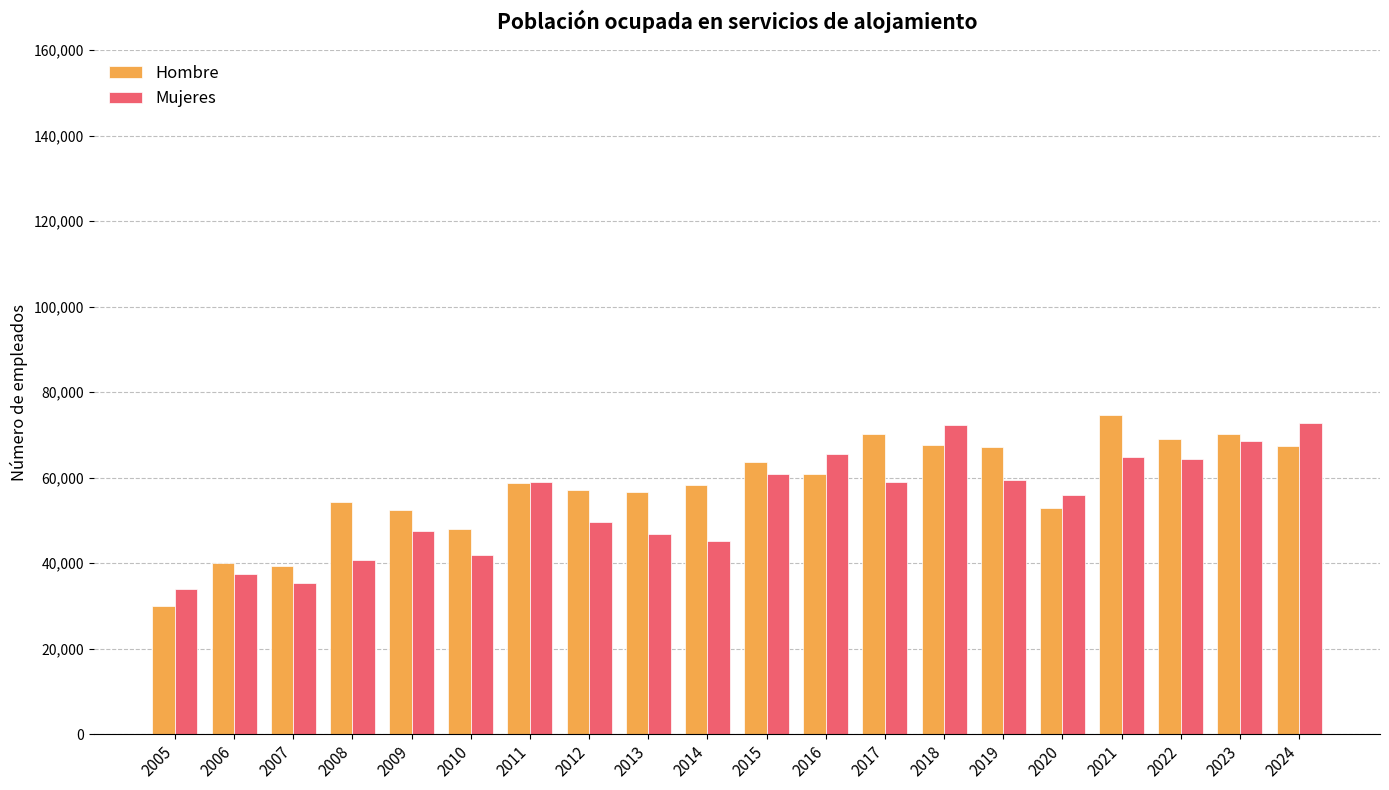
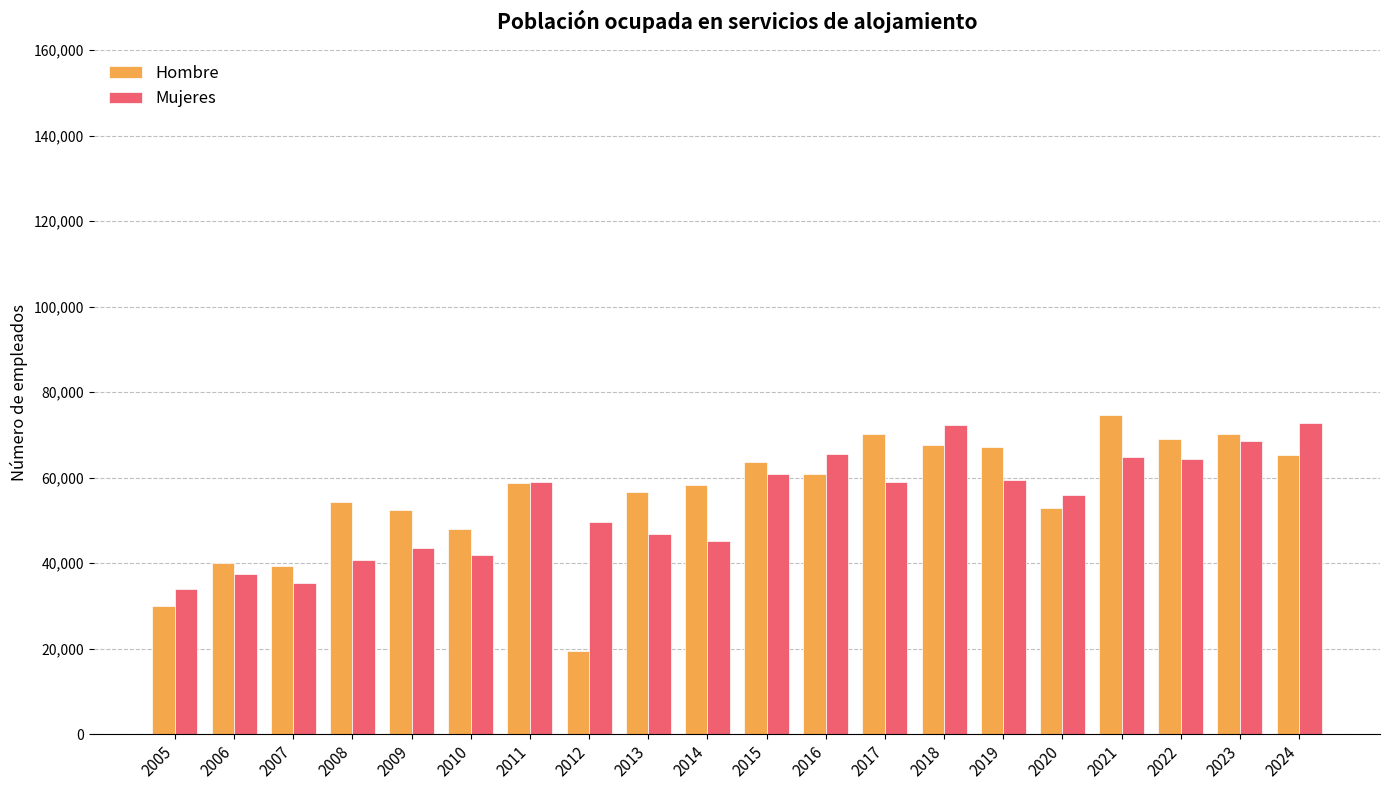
Mujeres, 2009: 47,000 -> 44,000
Hombre, 2012: 57,000 -> 19,000
Hombre, 2024: 67,000 -> 65,000
